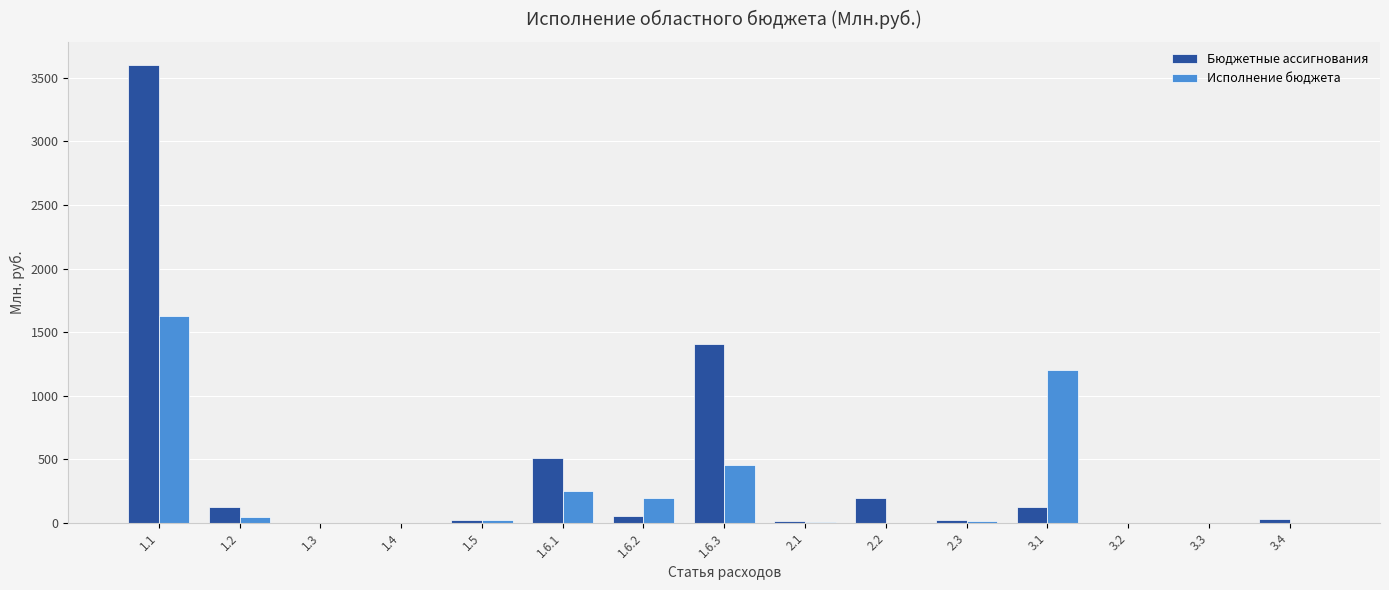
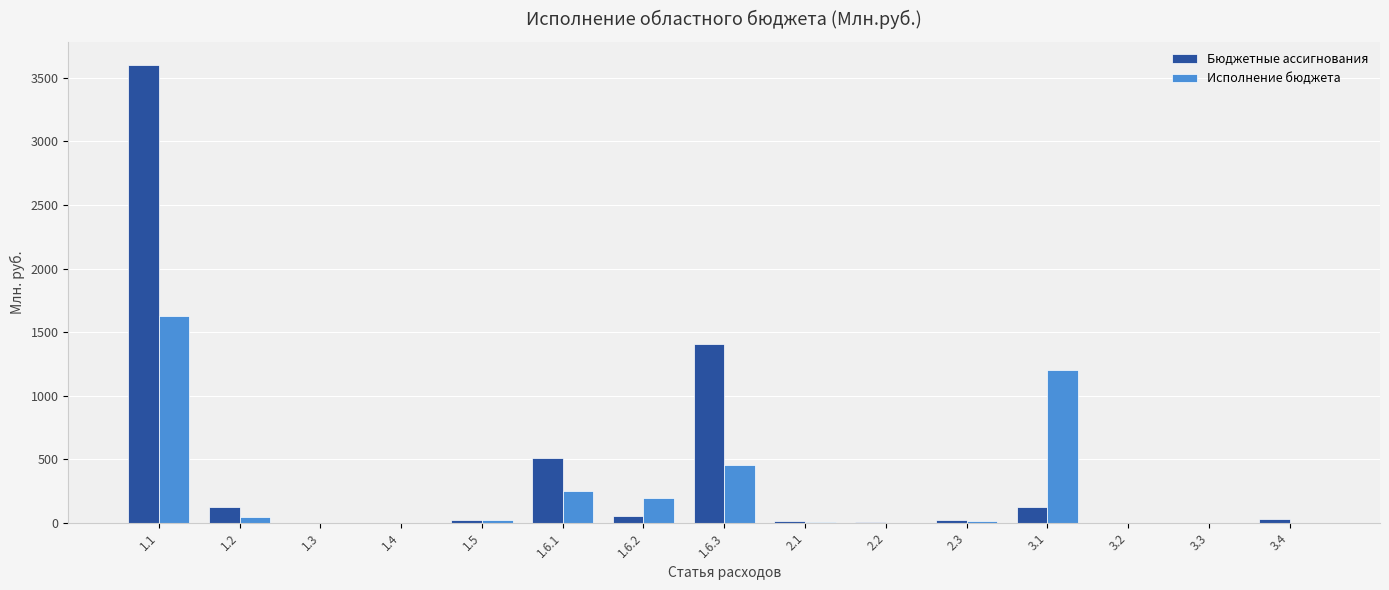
Бюджетные ассигнования, 2.2: 200 -> 0
